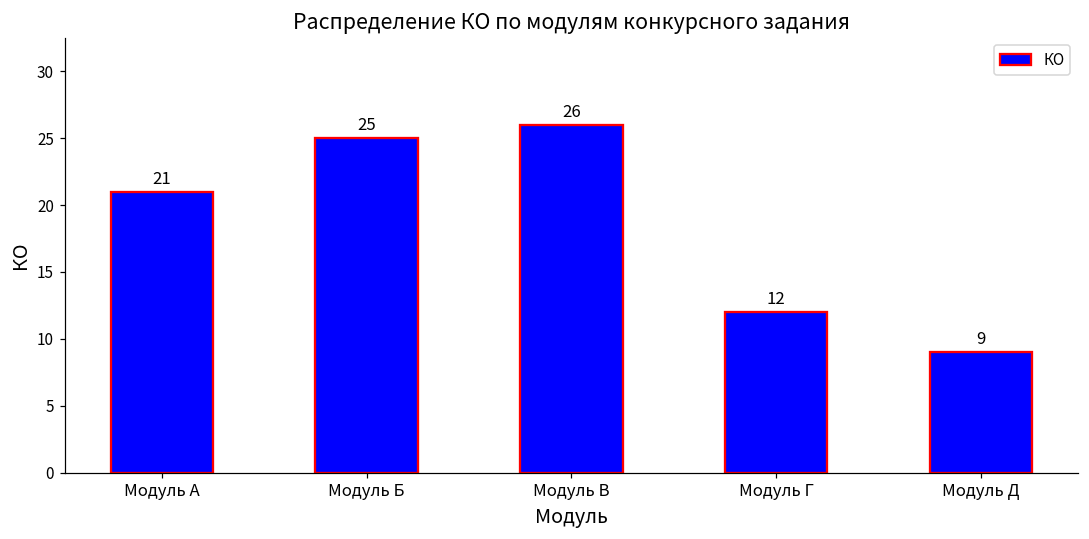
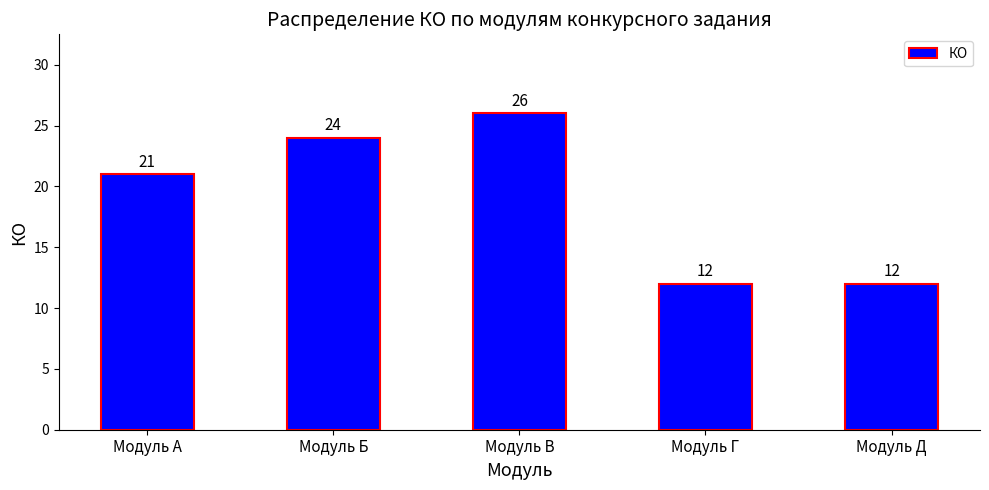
Модуль Б: 25 -> 24
Модуль Д: 9 -> 12
